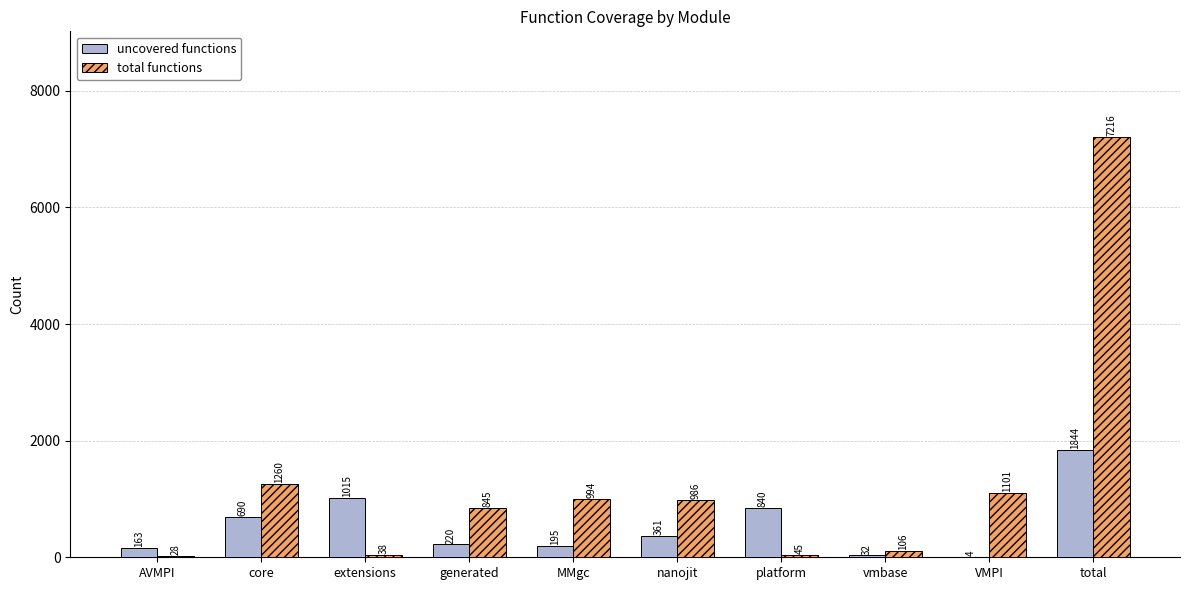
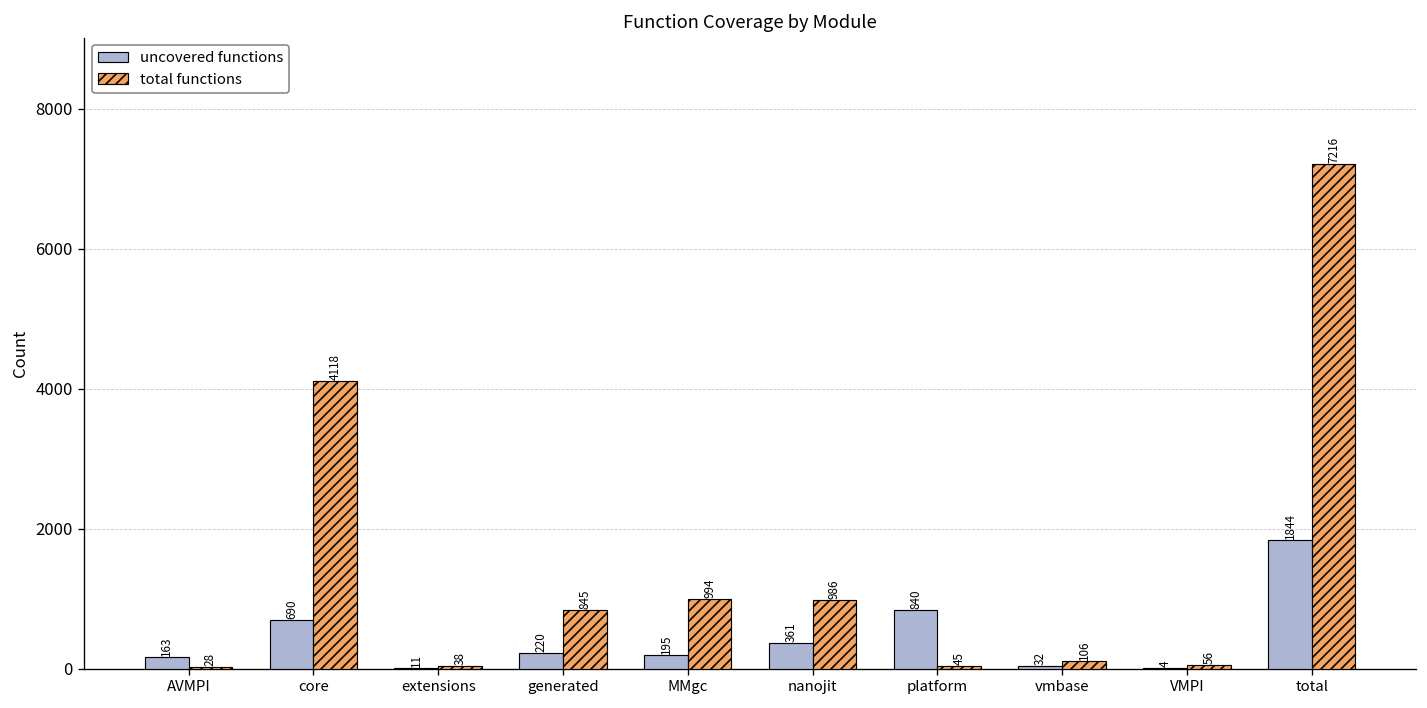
total functions, core: 1260 -> 4118
uncovered functions, extensions: 1015 -> 11
total functions, VMPI: 1101 -> 56
